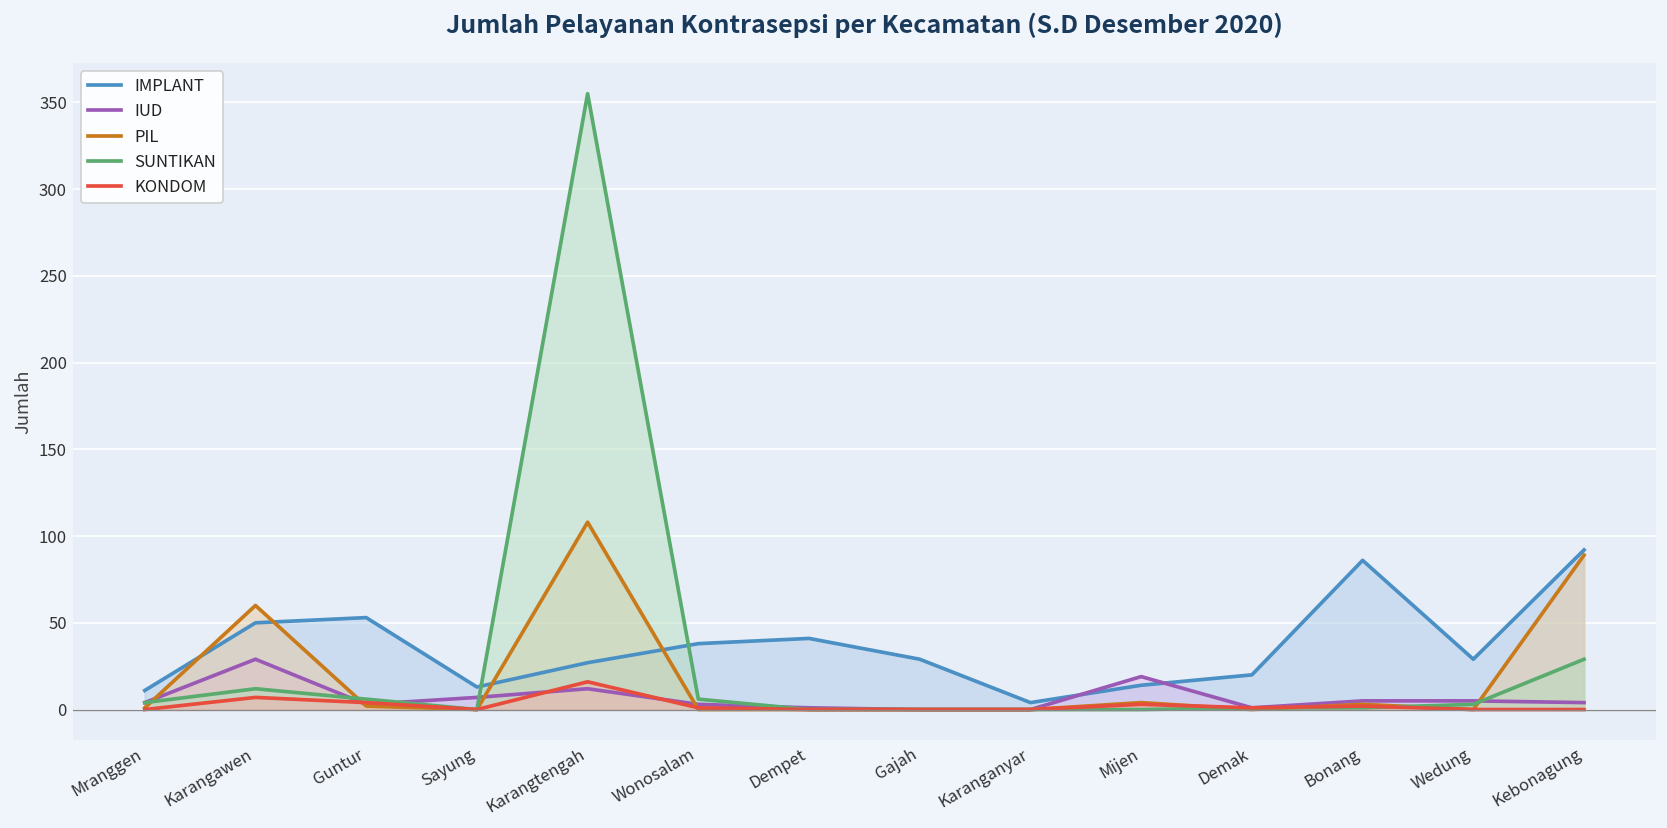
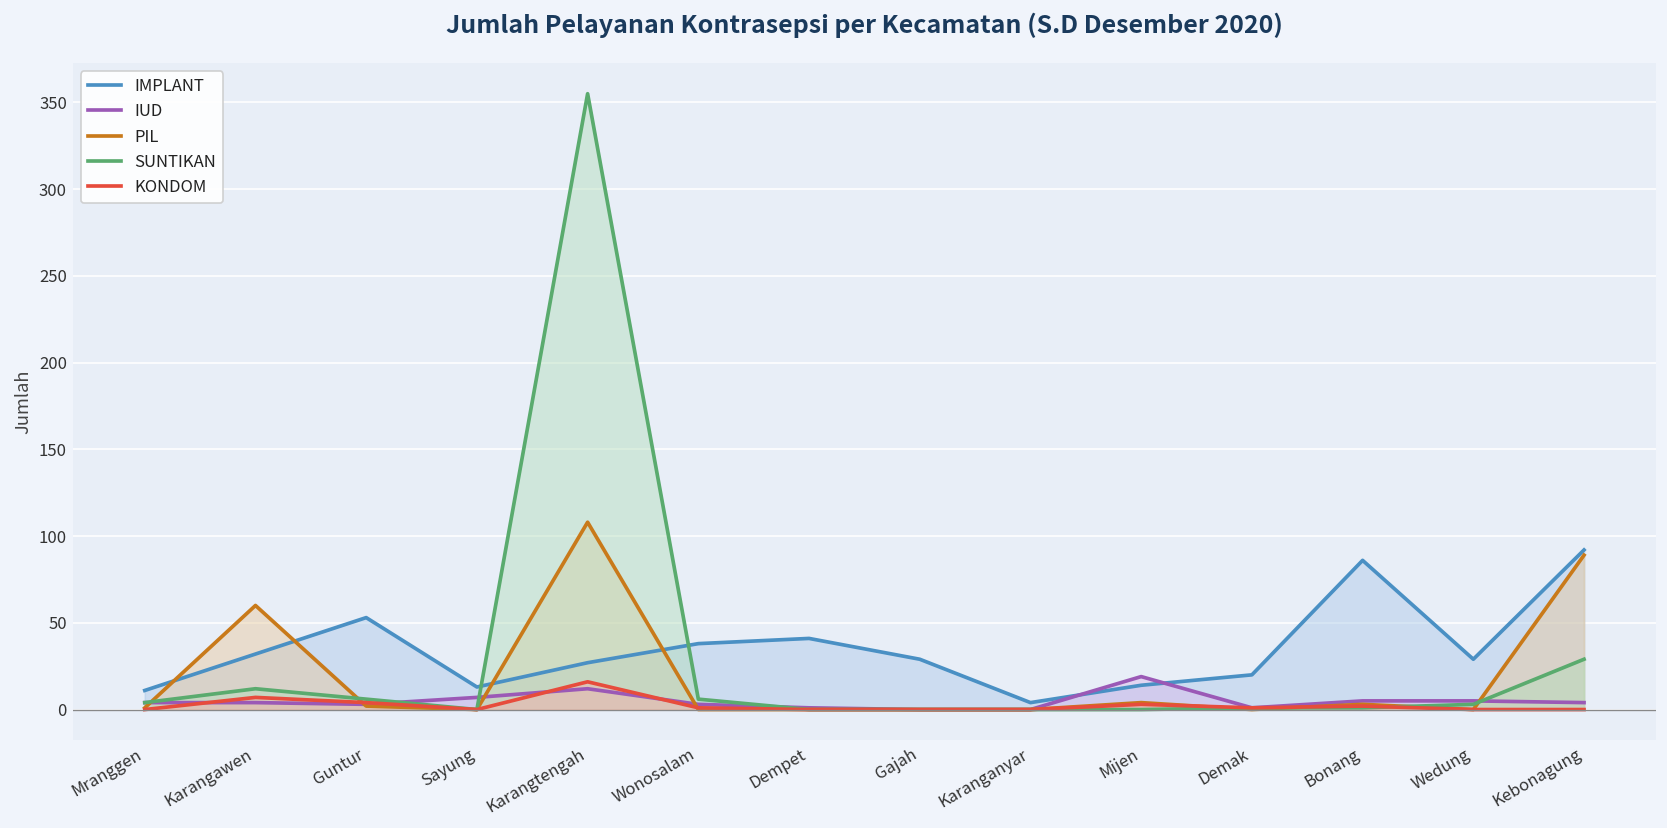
IMPLANT, Karangawen: 50 -> 32
IUD, Karangawen: 29 -> 4
